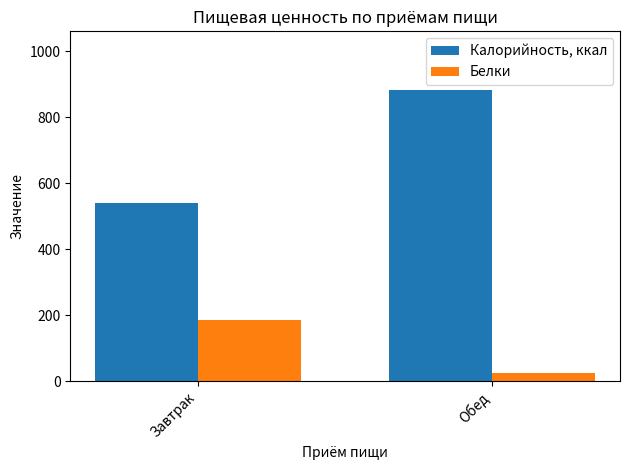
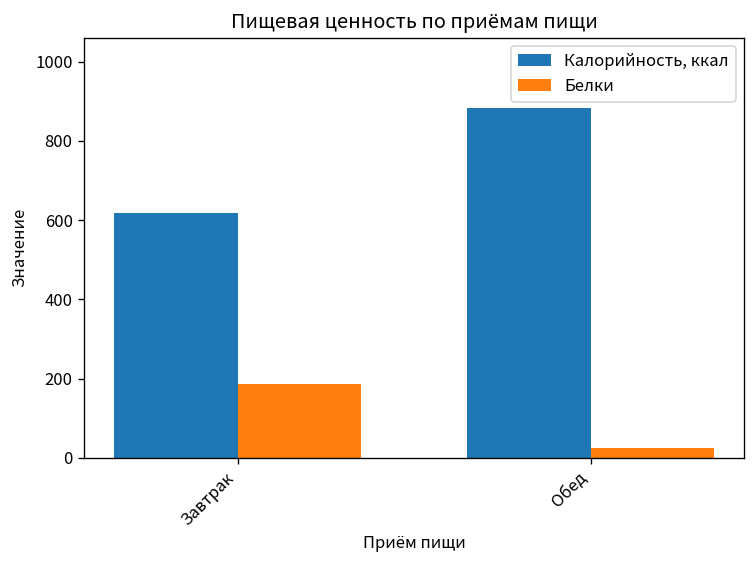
Калорийность, ккал, Завтрак: 540 -> 620
